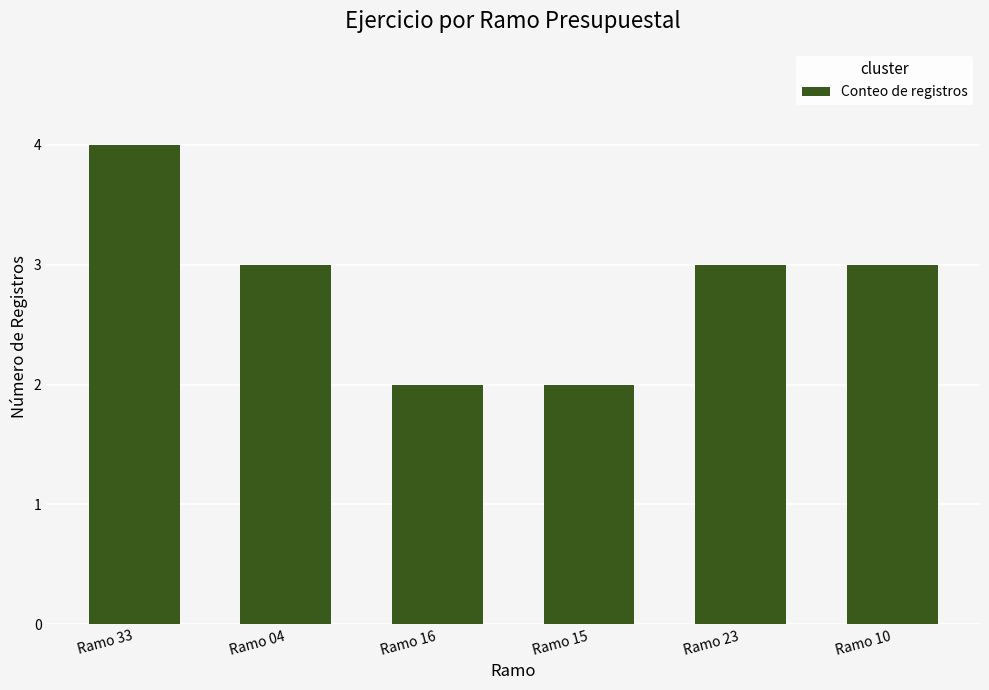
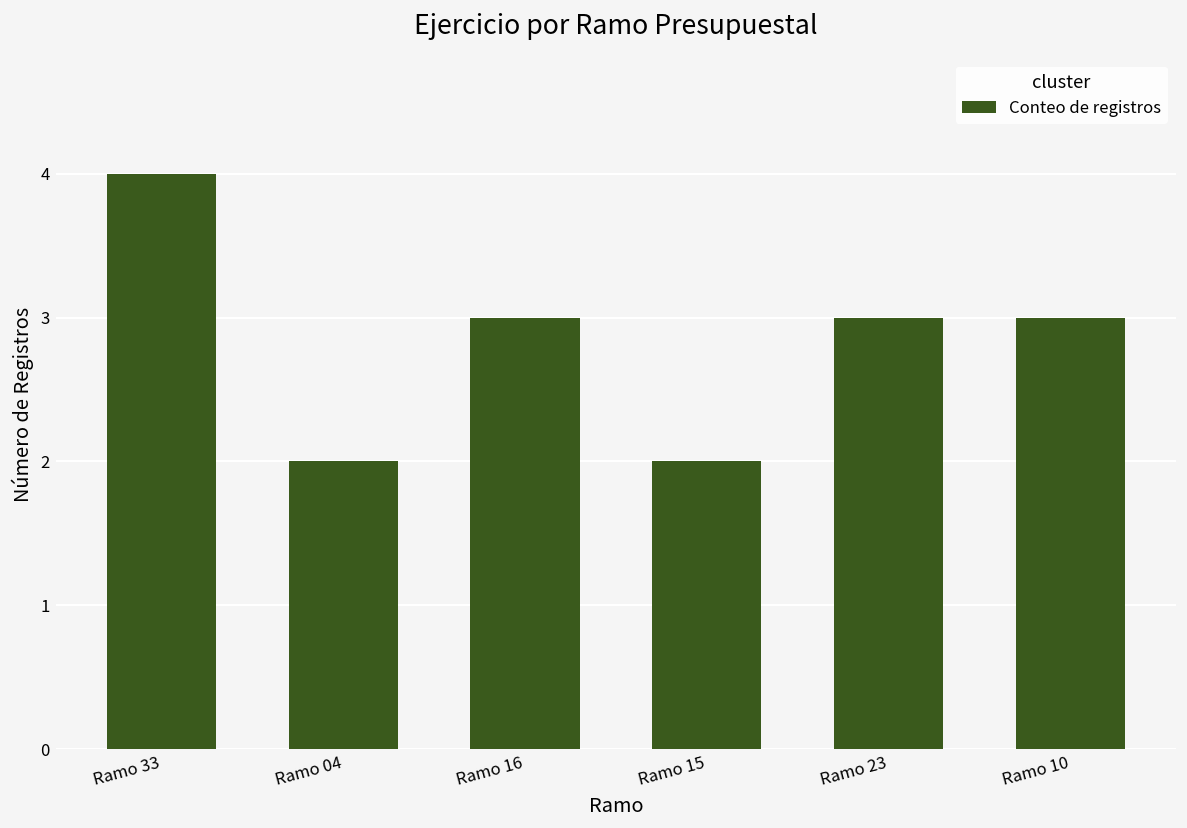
Ramo 04: 3 -> 2
Ramo 16: 2 -> 3
